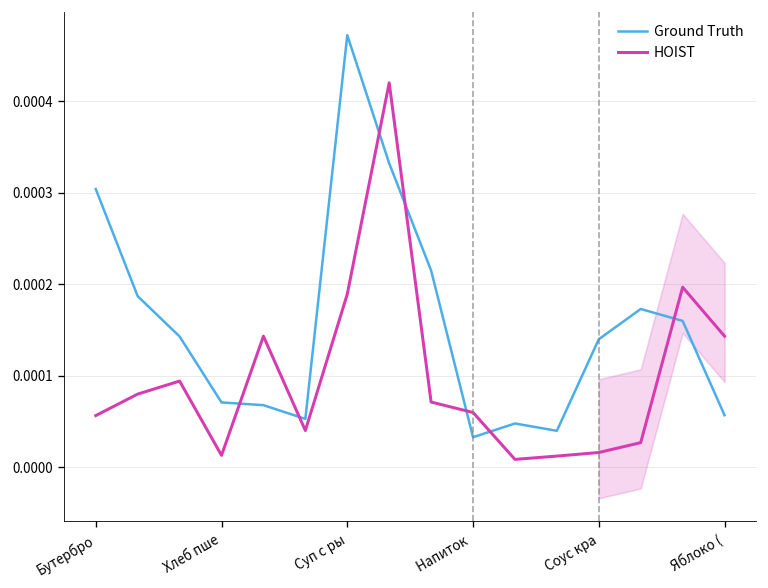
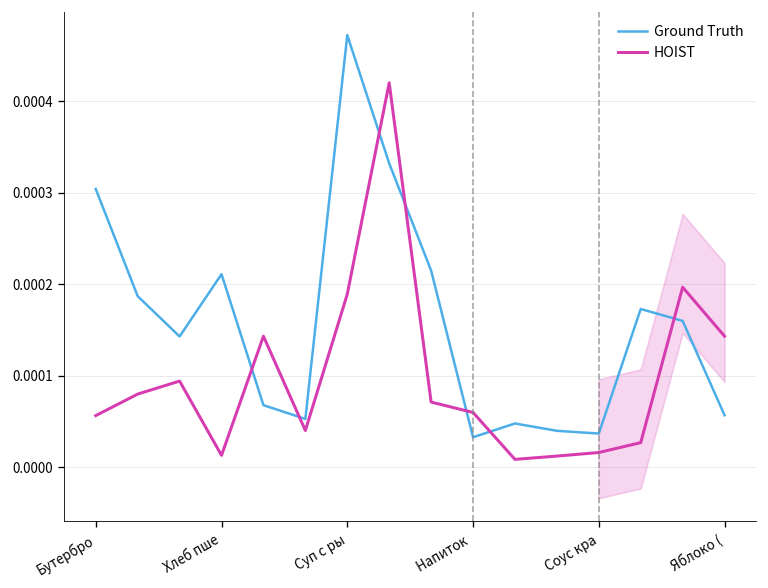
Ground Truth, Хлеб пше: 0.00007 -> 0.00021
Ground Truth, Соус кра: 0.00014 -> 0.00004
